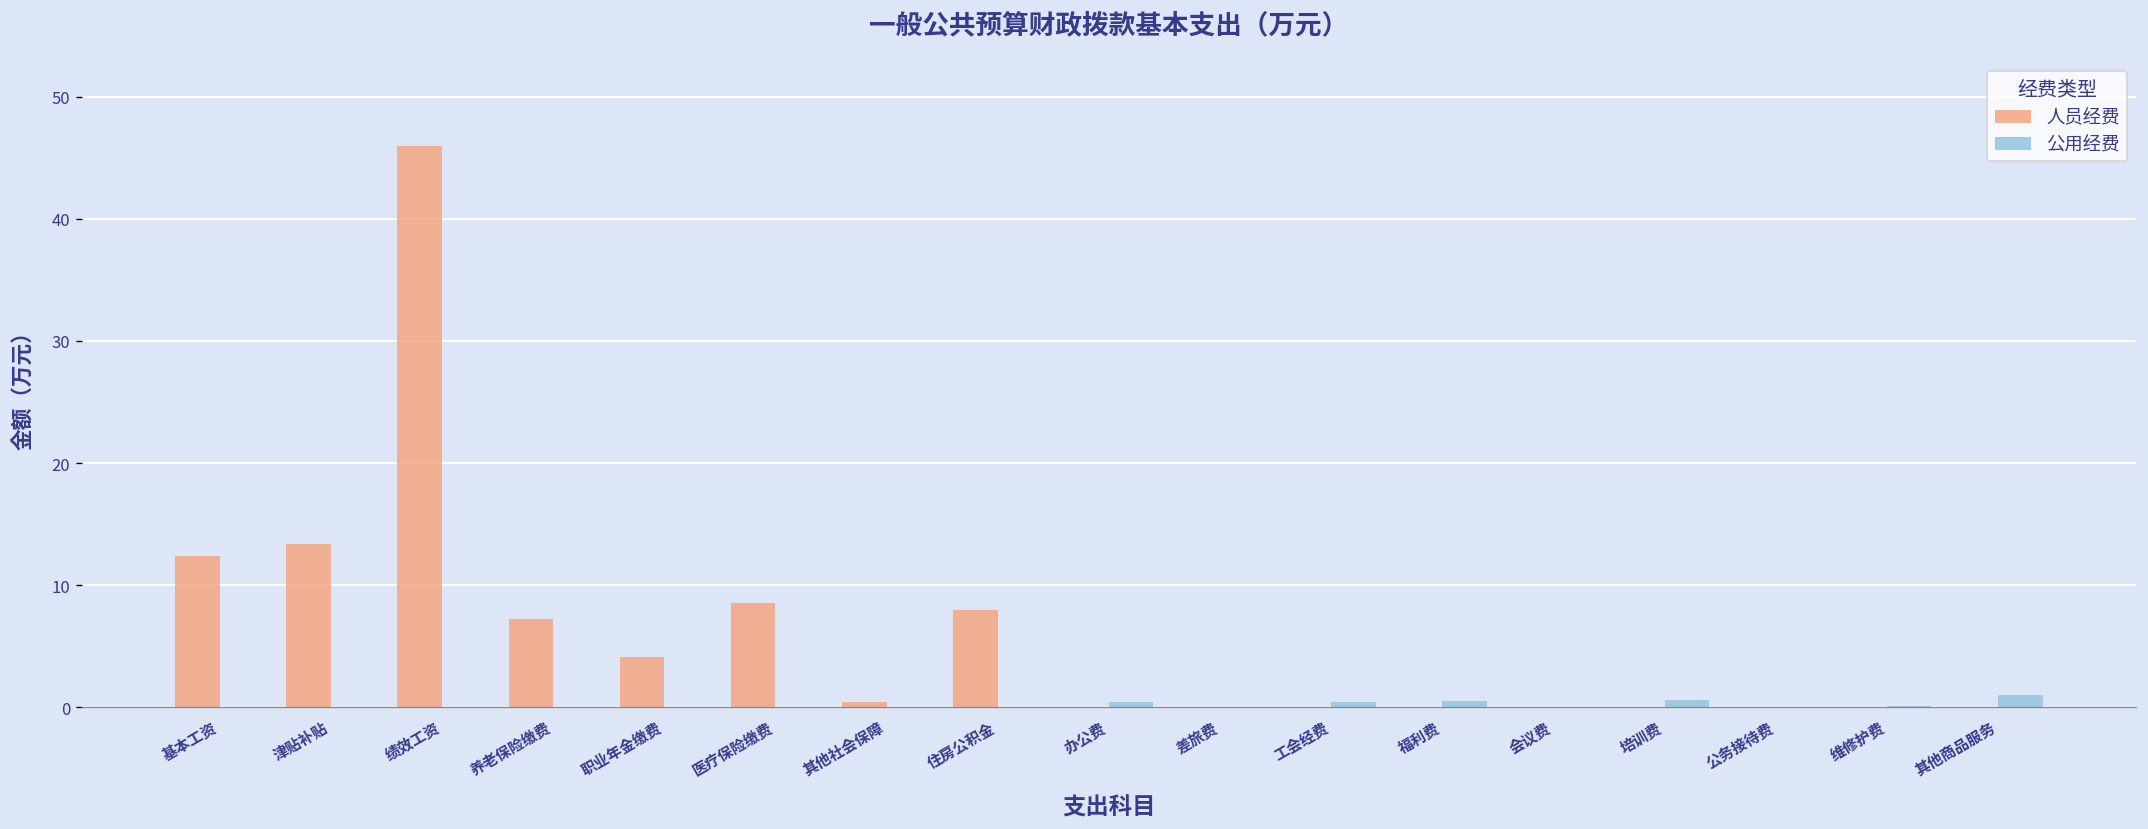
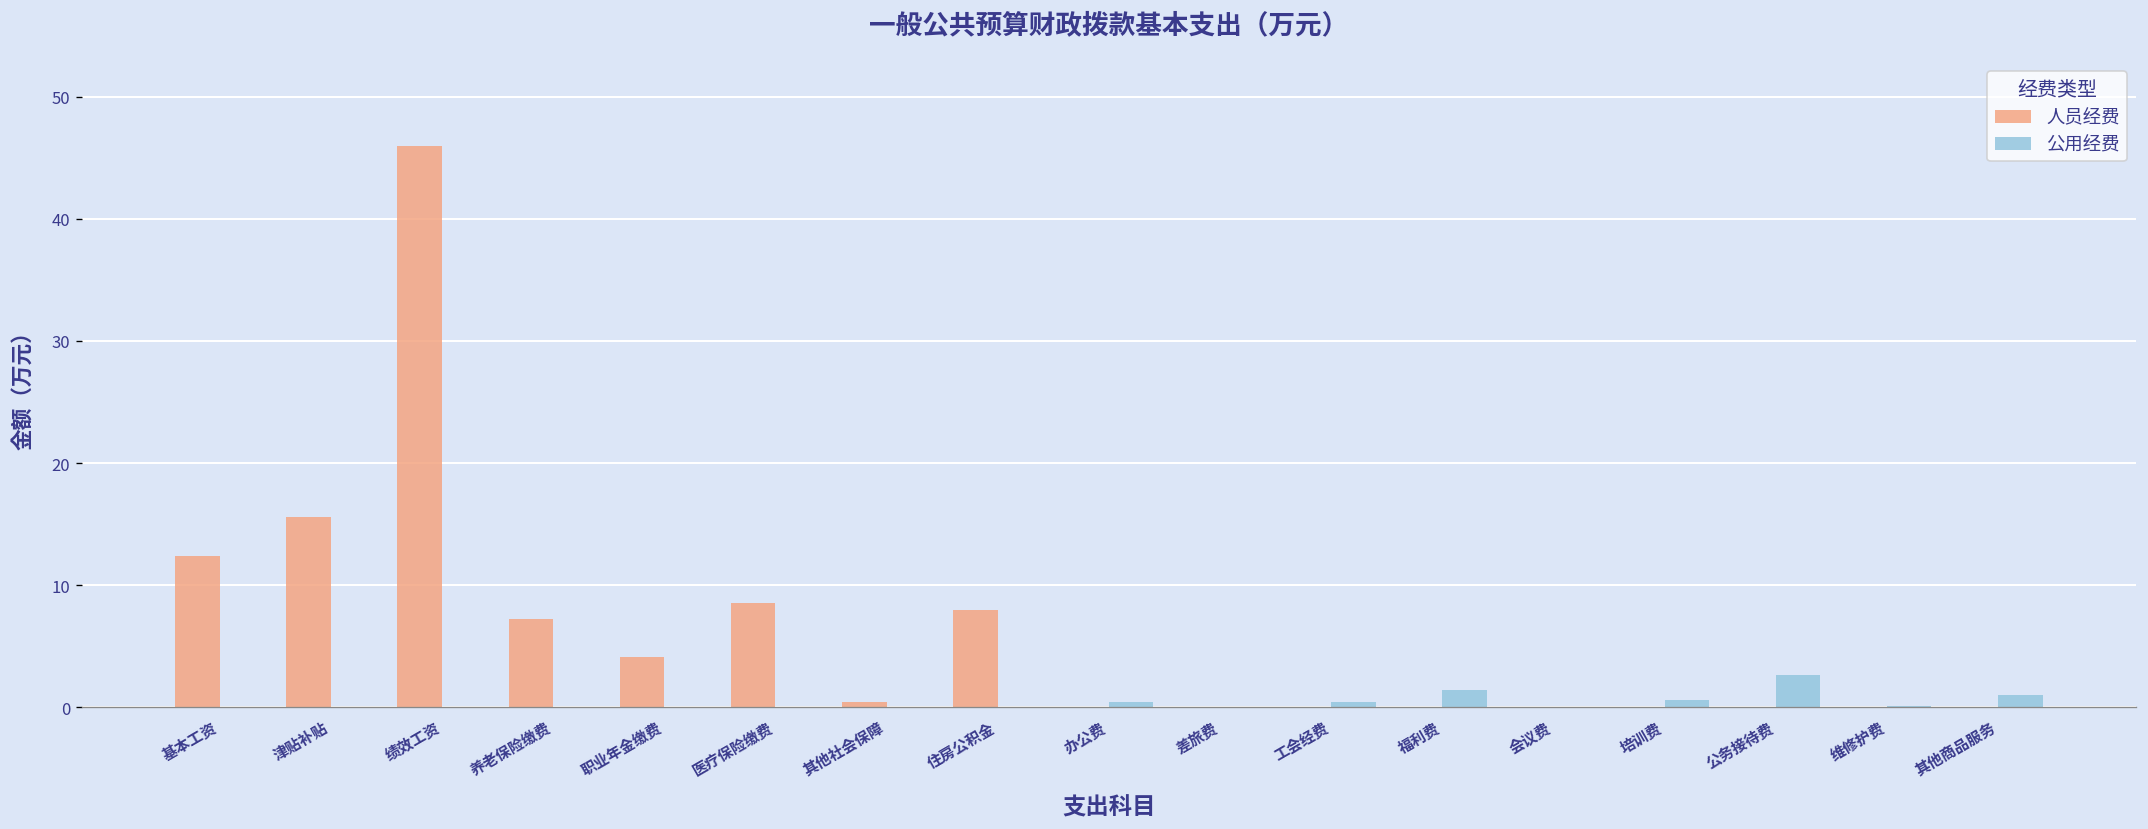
人员经费, 津贴补贴: 13.4 -> 15.6
公用经费, 福利费: 0.5 -> 1.4
公用经费, 公务接待费: 0.0 -> 2.7
